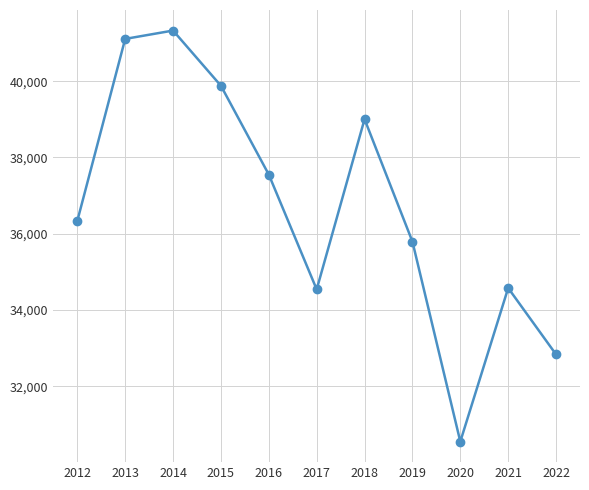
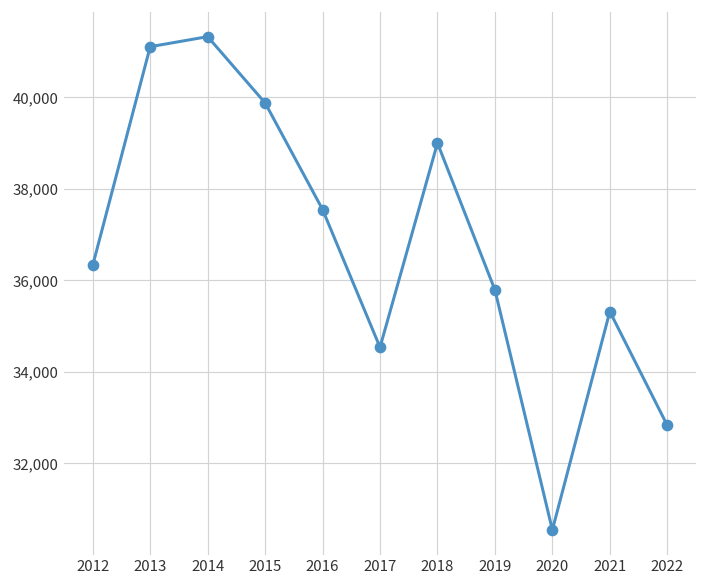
2021: 34,600 -> 35,300
